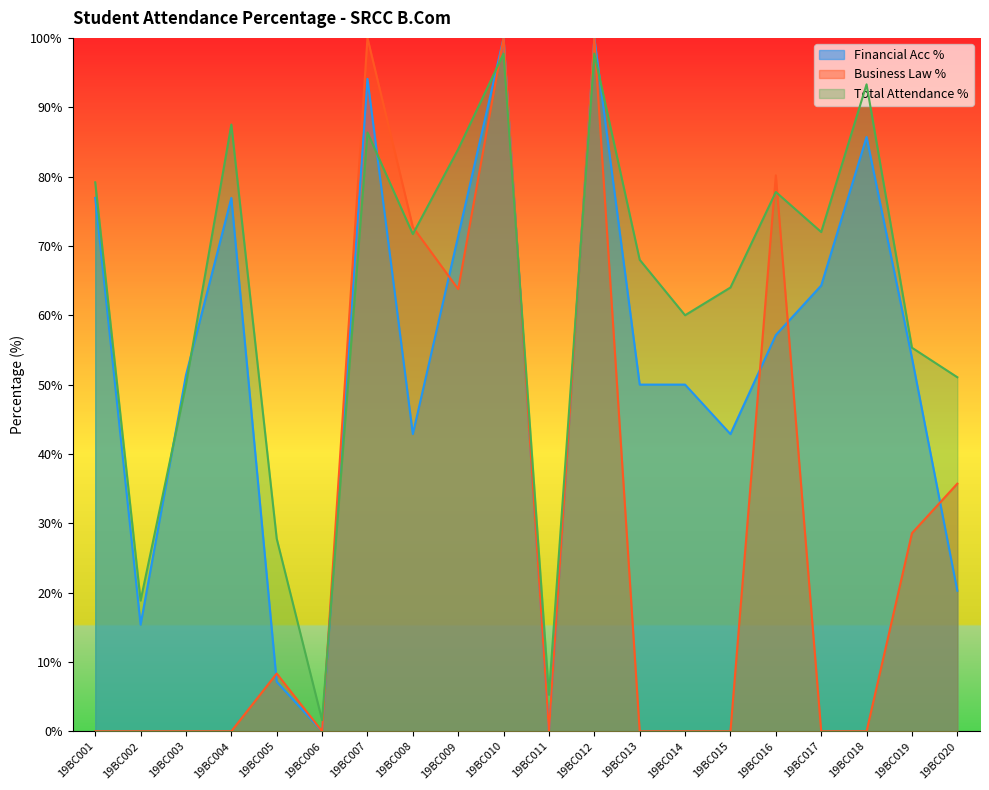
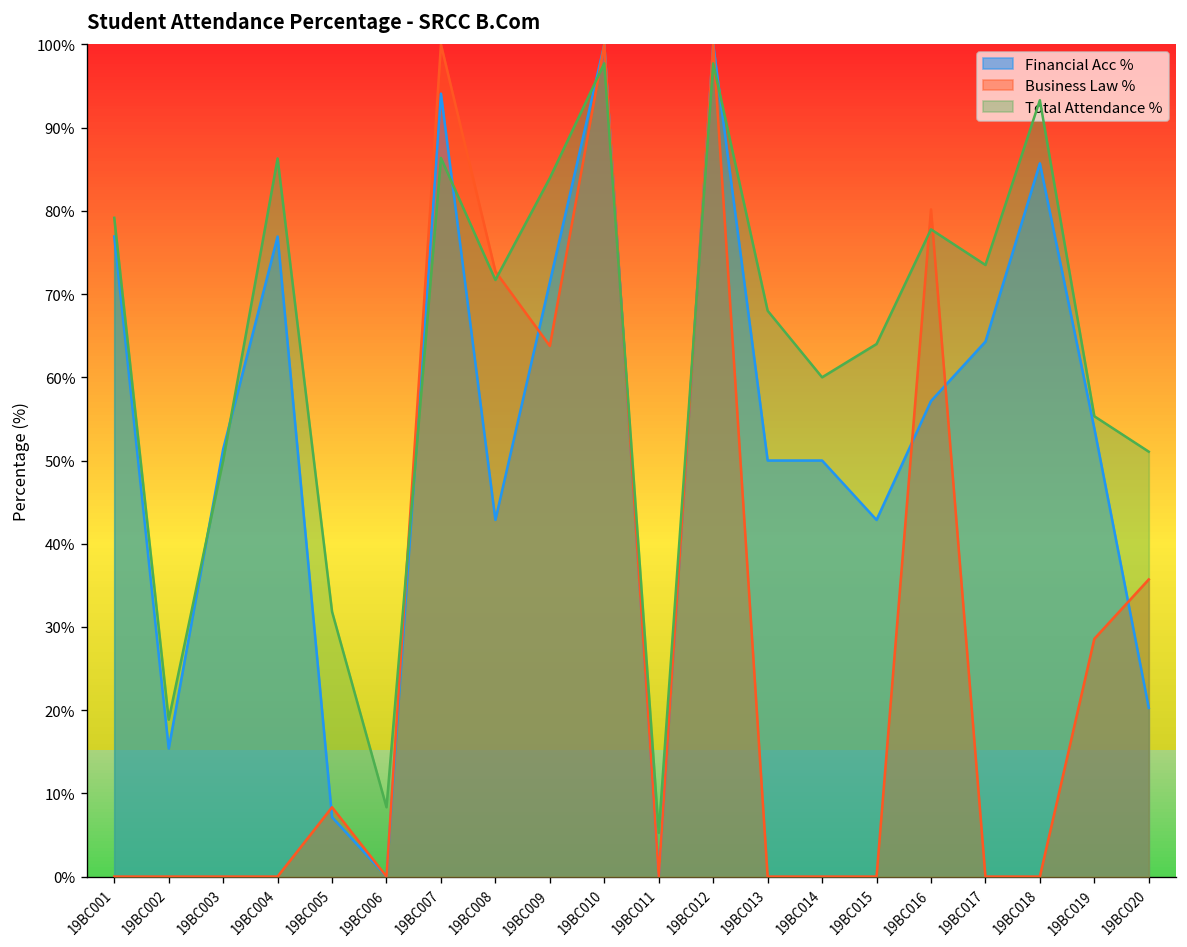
Total Attendance %, 19BC004: 88% -> 86%
Total Attendance %, 19BC005: 28% -> 32%
Total Attendance %, 19BC006: 2% -> 8%
Total Attendance %, 19BC017: 72% -> 74%
